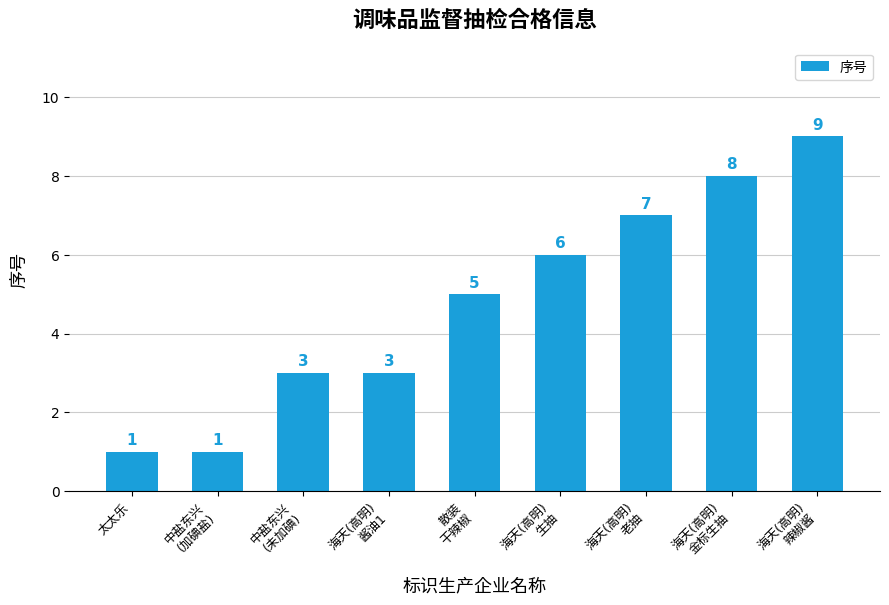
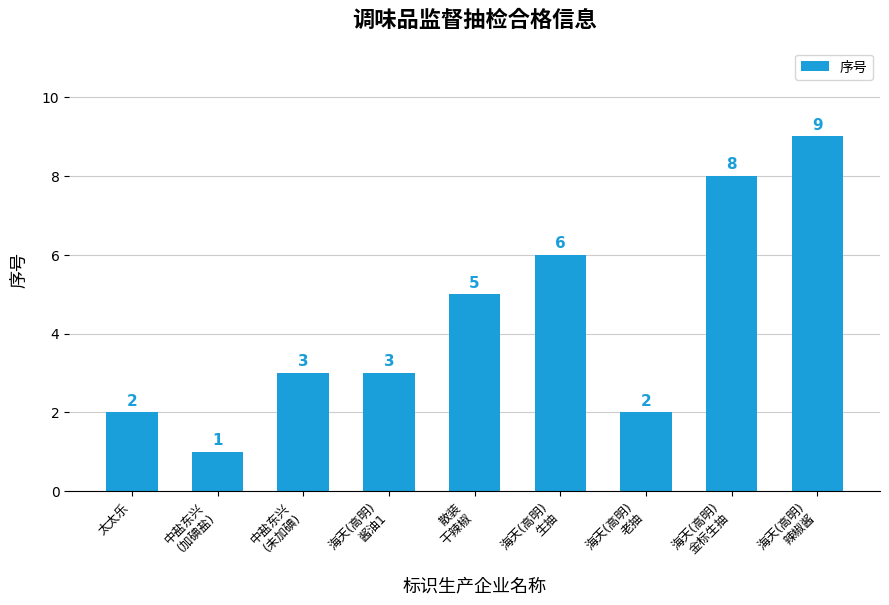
太太乐: 1 -> 2
海天(高明) 老抽: 7 -> 2
